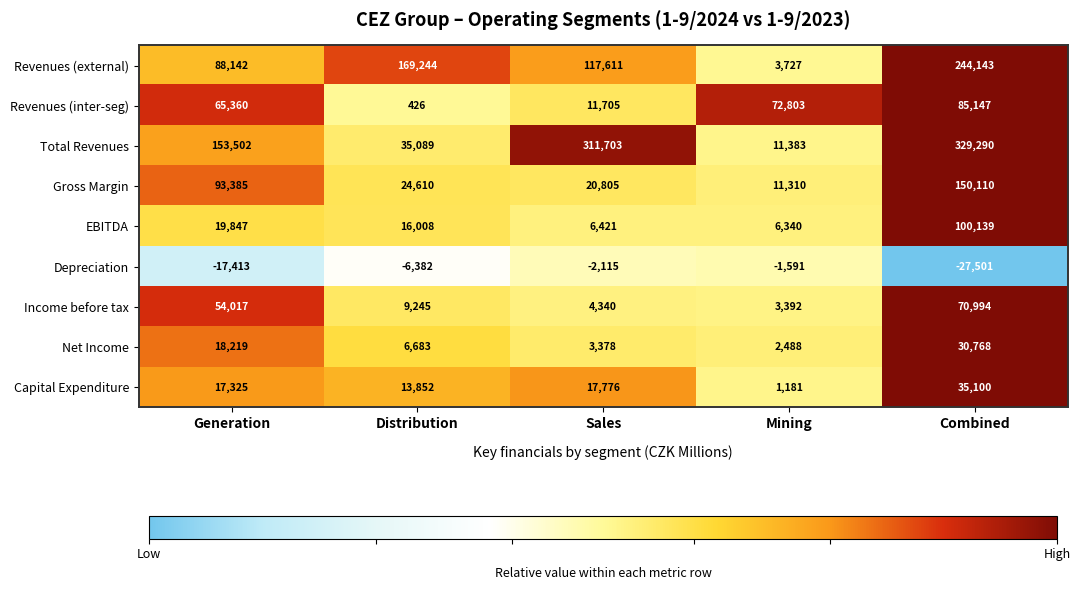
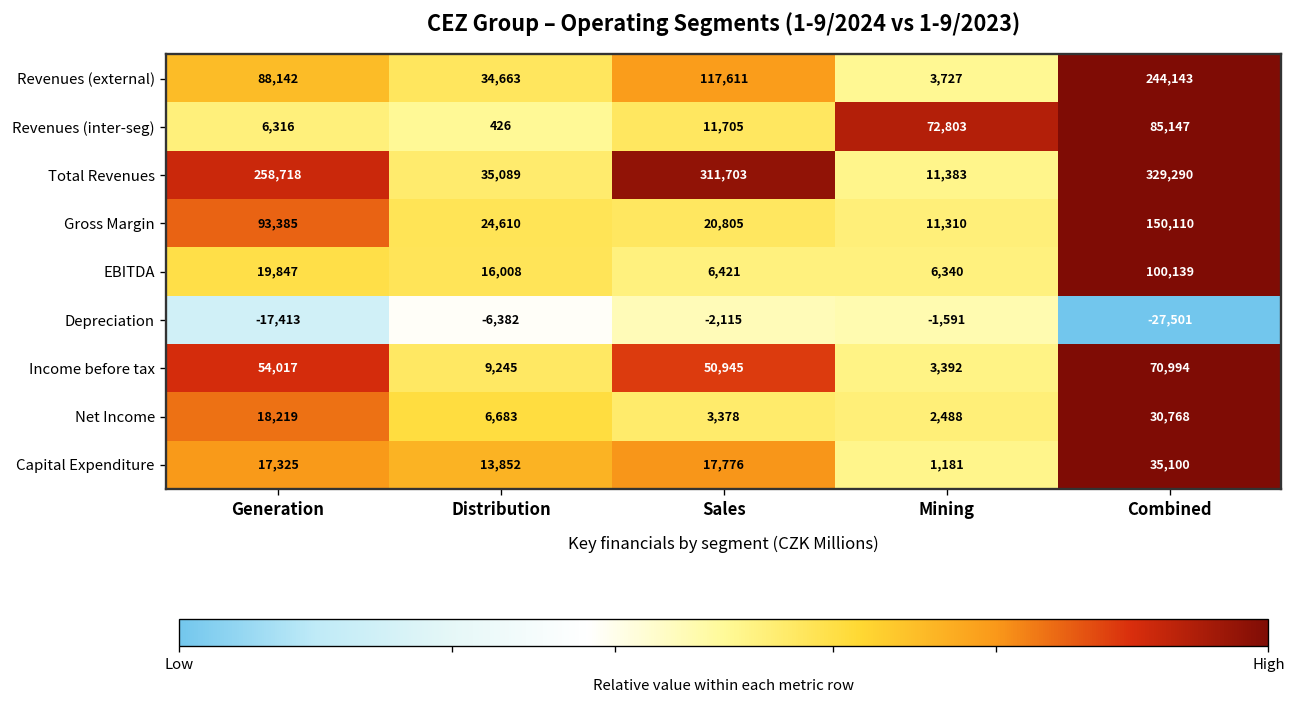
Revenues (external), Distribution: 169,244 -> 34,663
Revenues (inter-seg), Generation: 65,360 -> 6,316
Total Revenues, Generation: 153,502 -> 258,718
Income before tax, Sales: 4,340 -> 50,945
